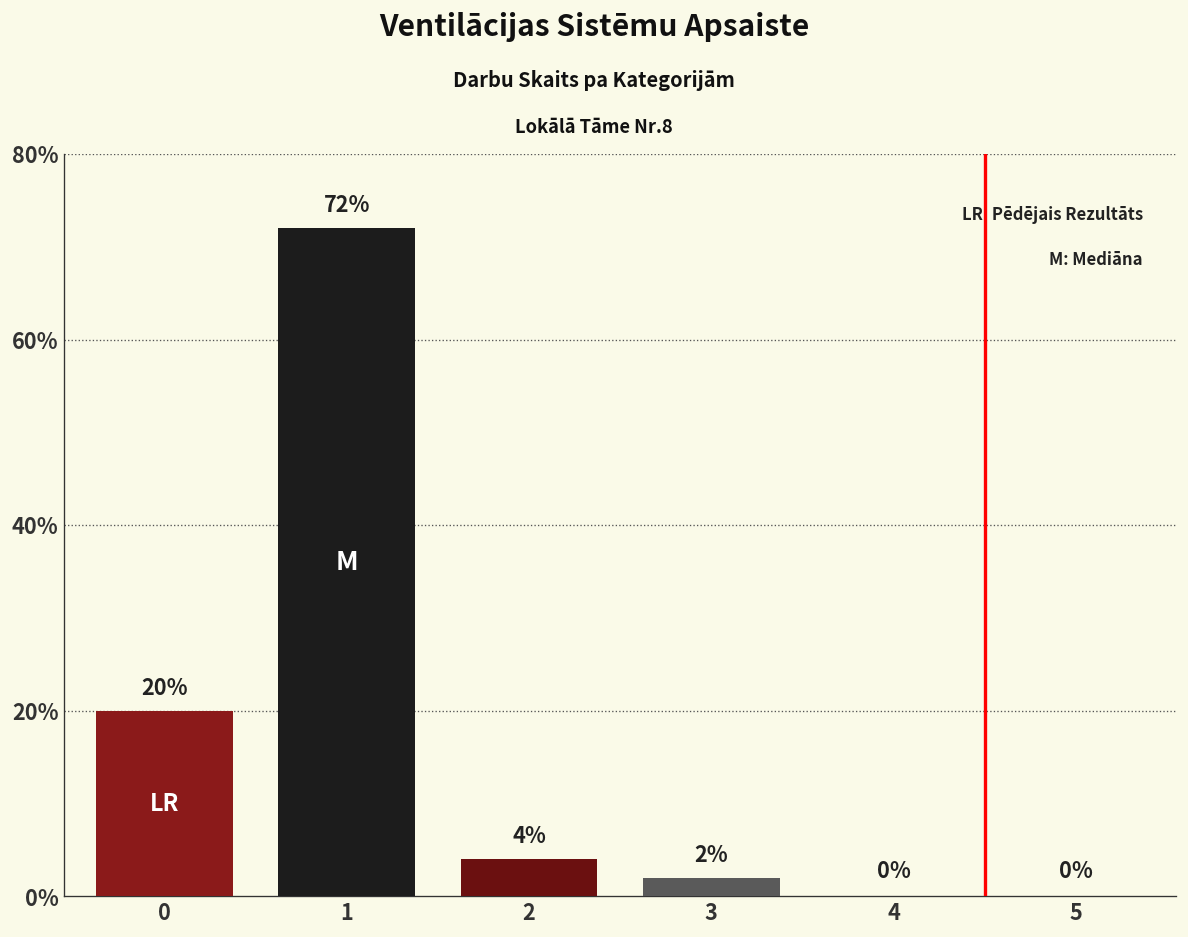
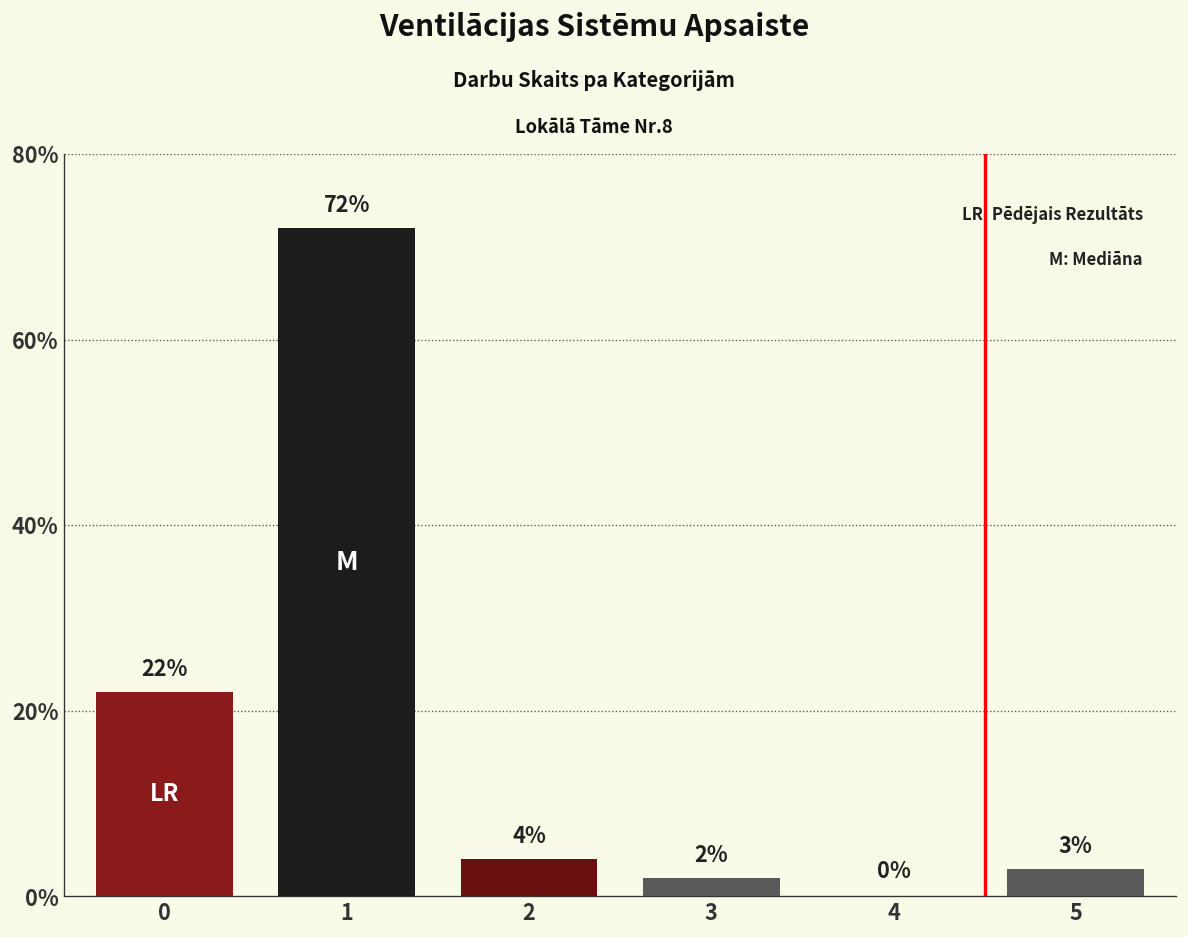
0: 20% -> 22%
5: 0% -> 3%
